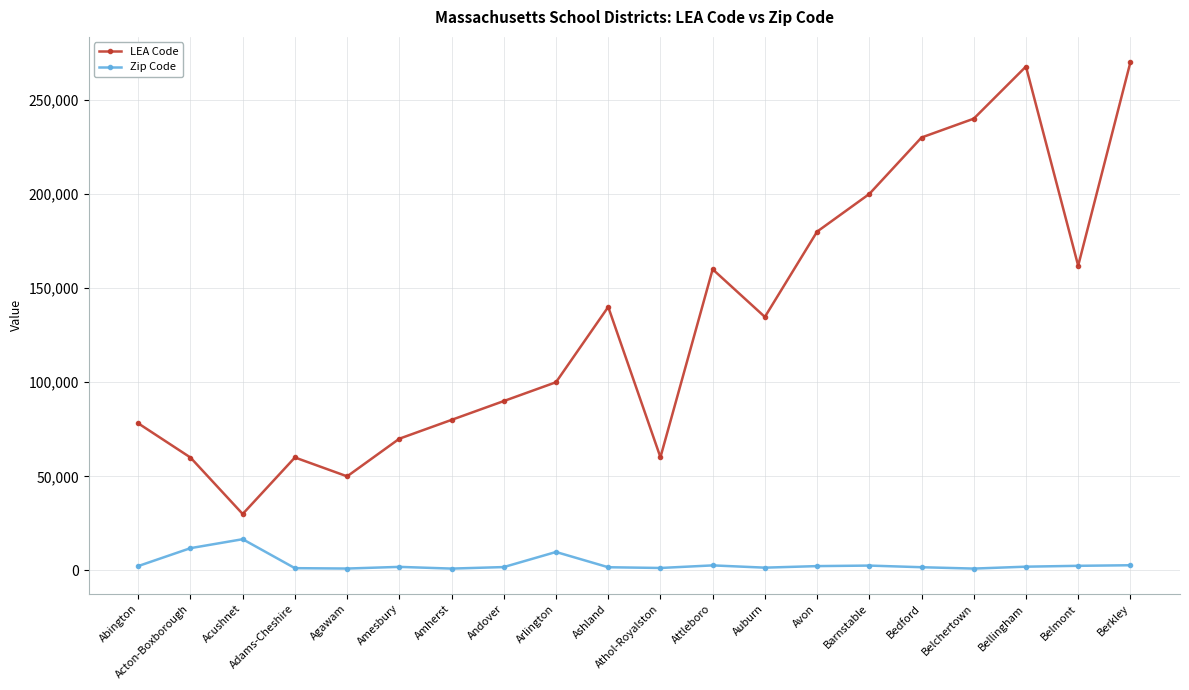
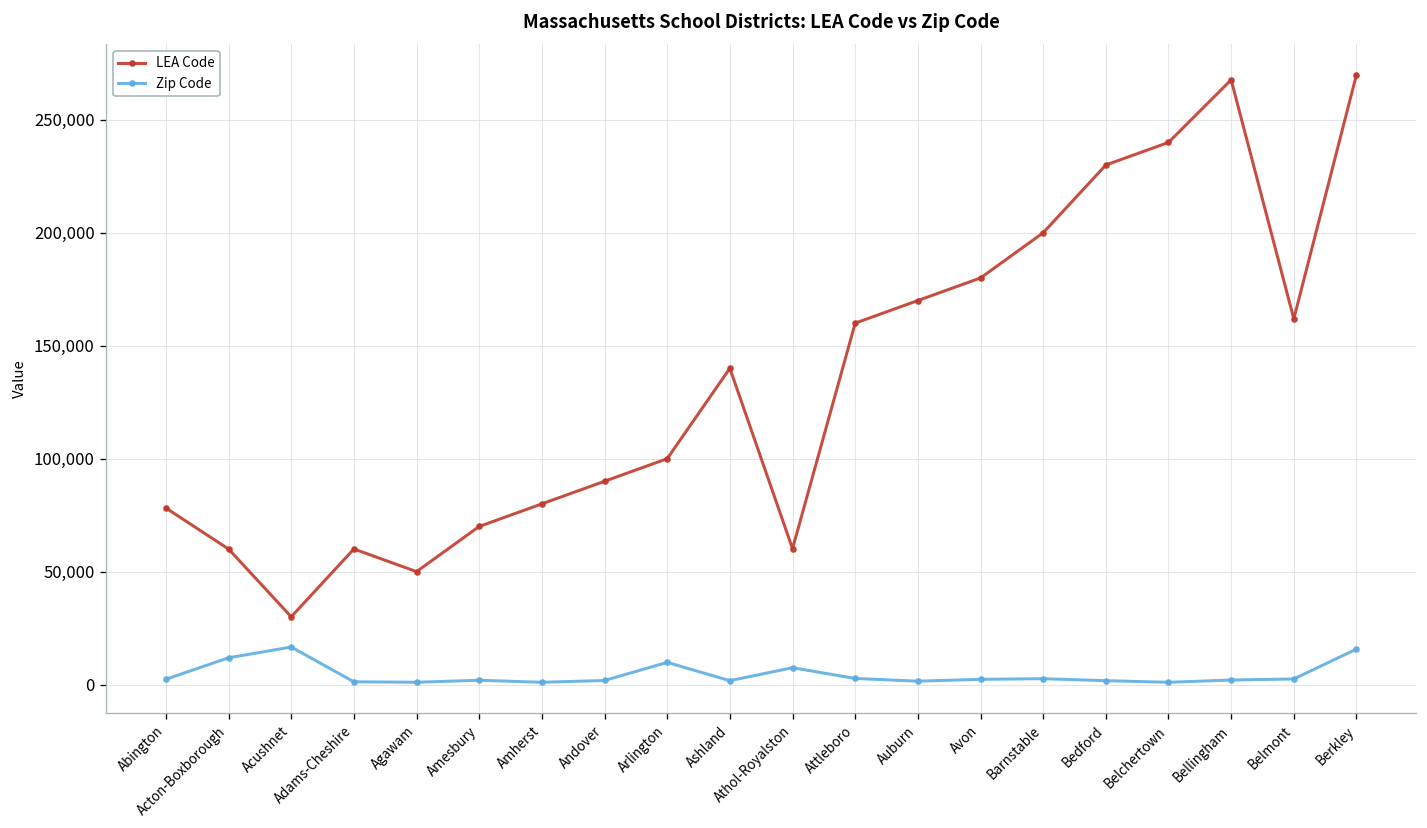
Zip Code, Athol-Royalston: 1,000 -> 7,000
LEA Code, Auburn: 135,000 -> 170,000
Zip Code, Berkley: 3,000 -> 16,000
